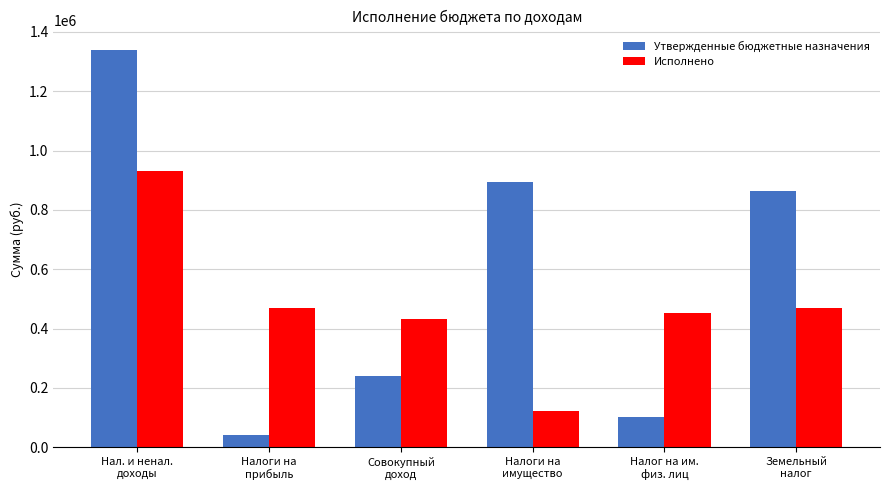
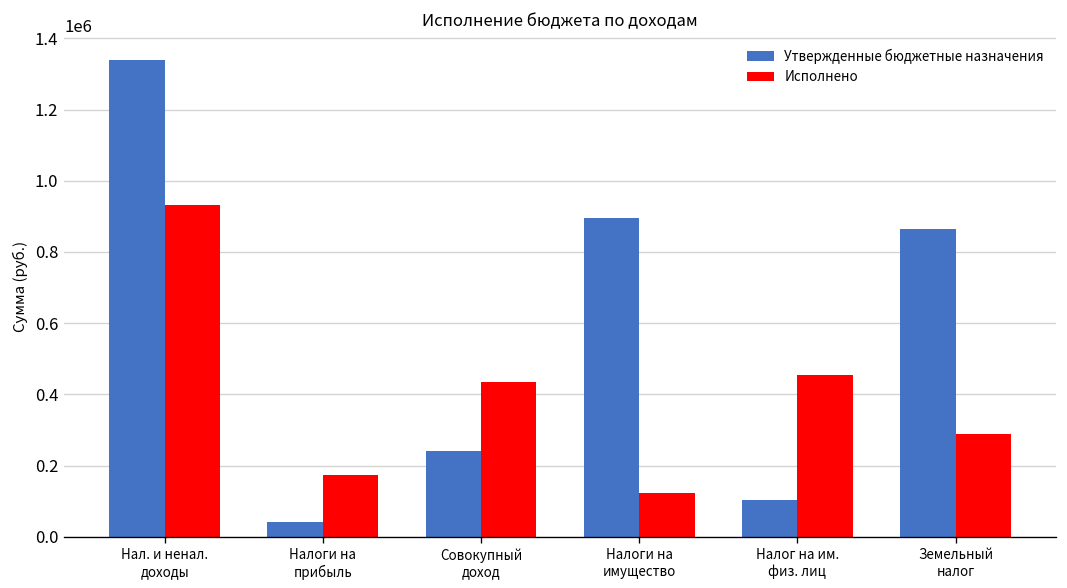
Исполнено, Налоги на прибыль: 470000 -> 170000
Исполнено, Земельный налог: 470000 -> 290000
